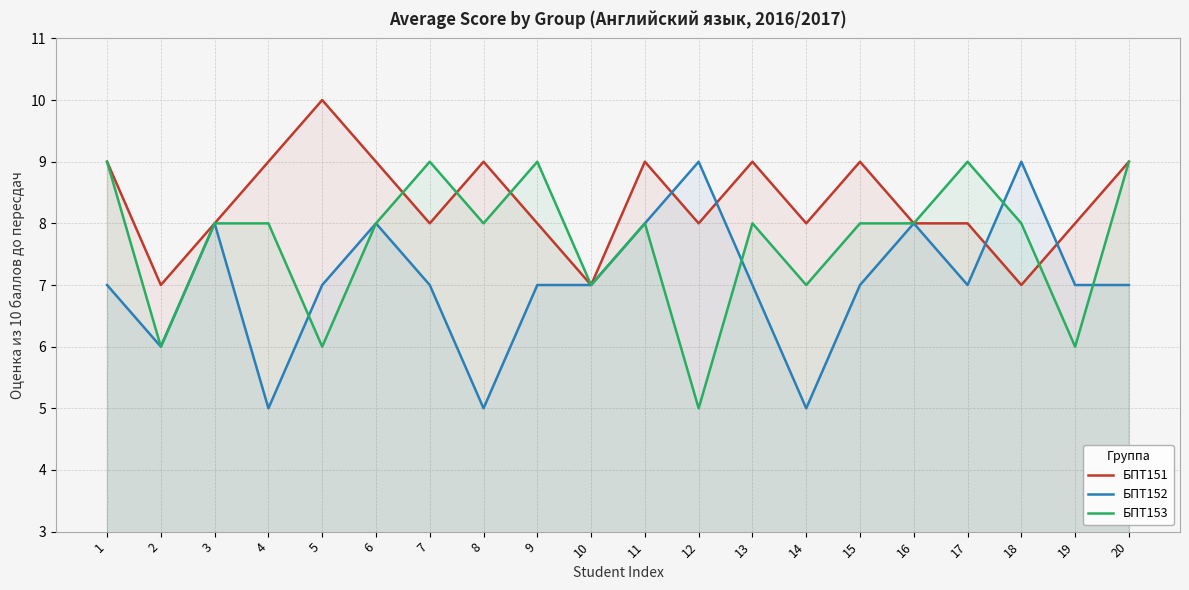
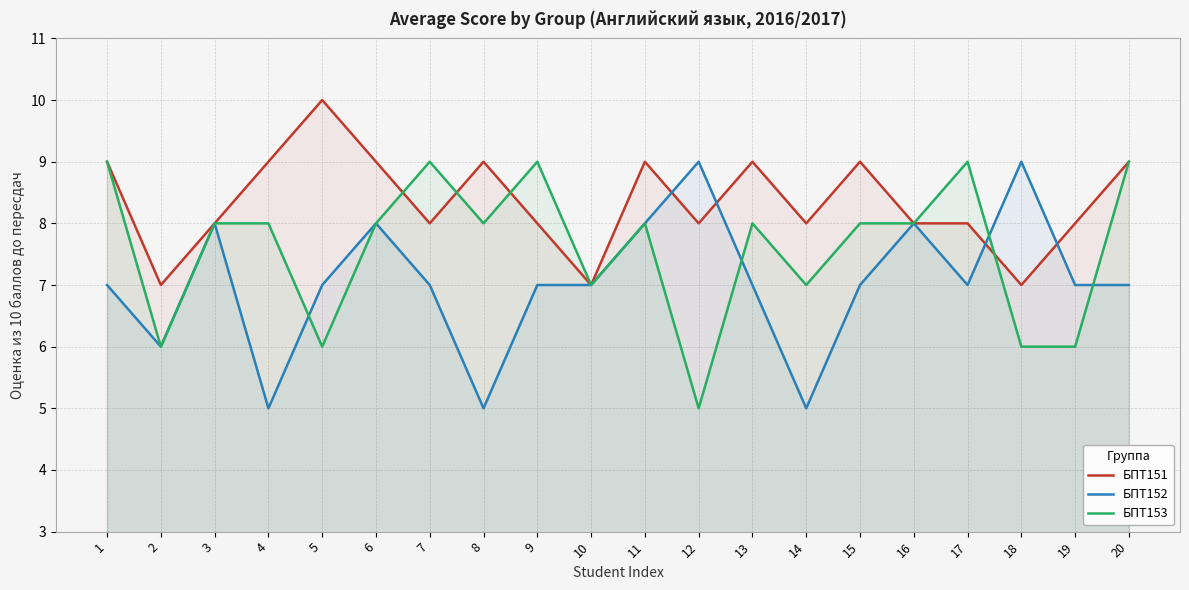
БПТ153, 18: 8 -> 6
